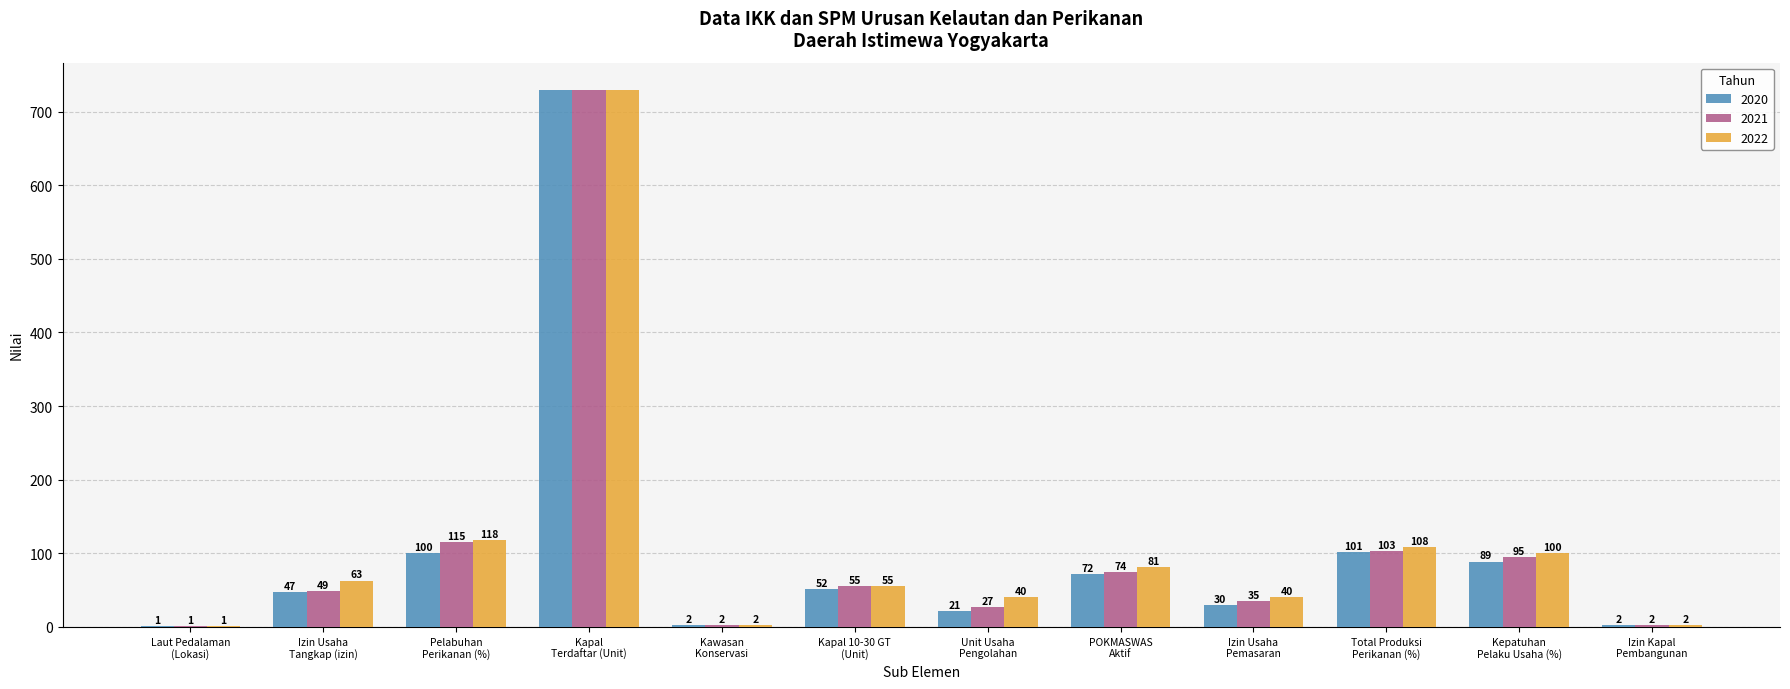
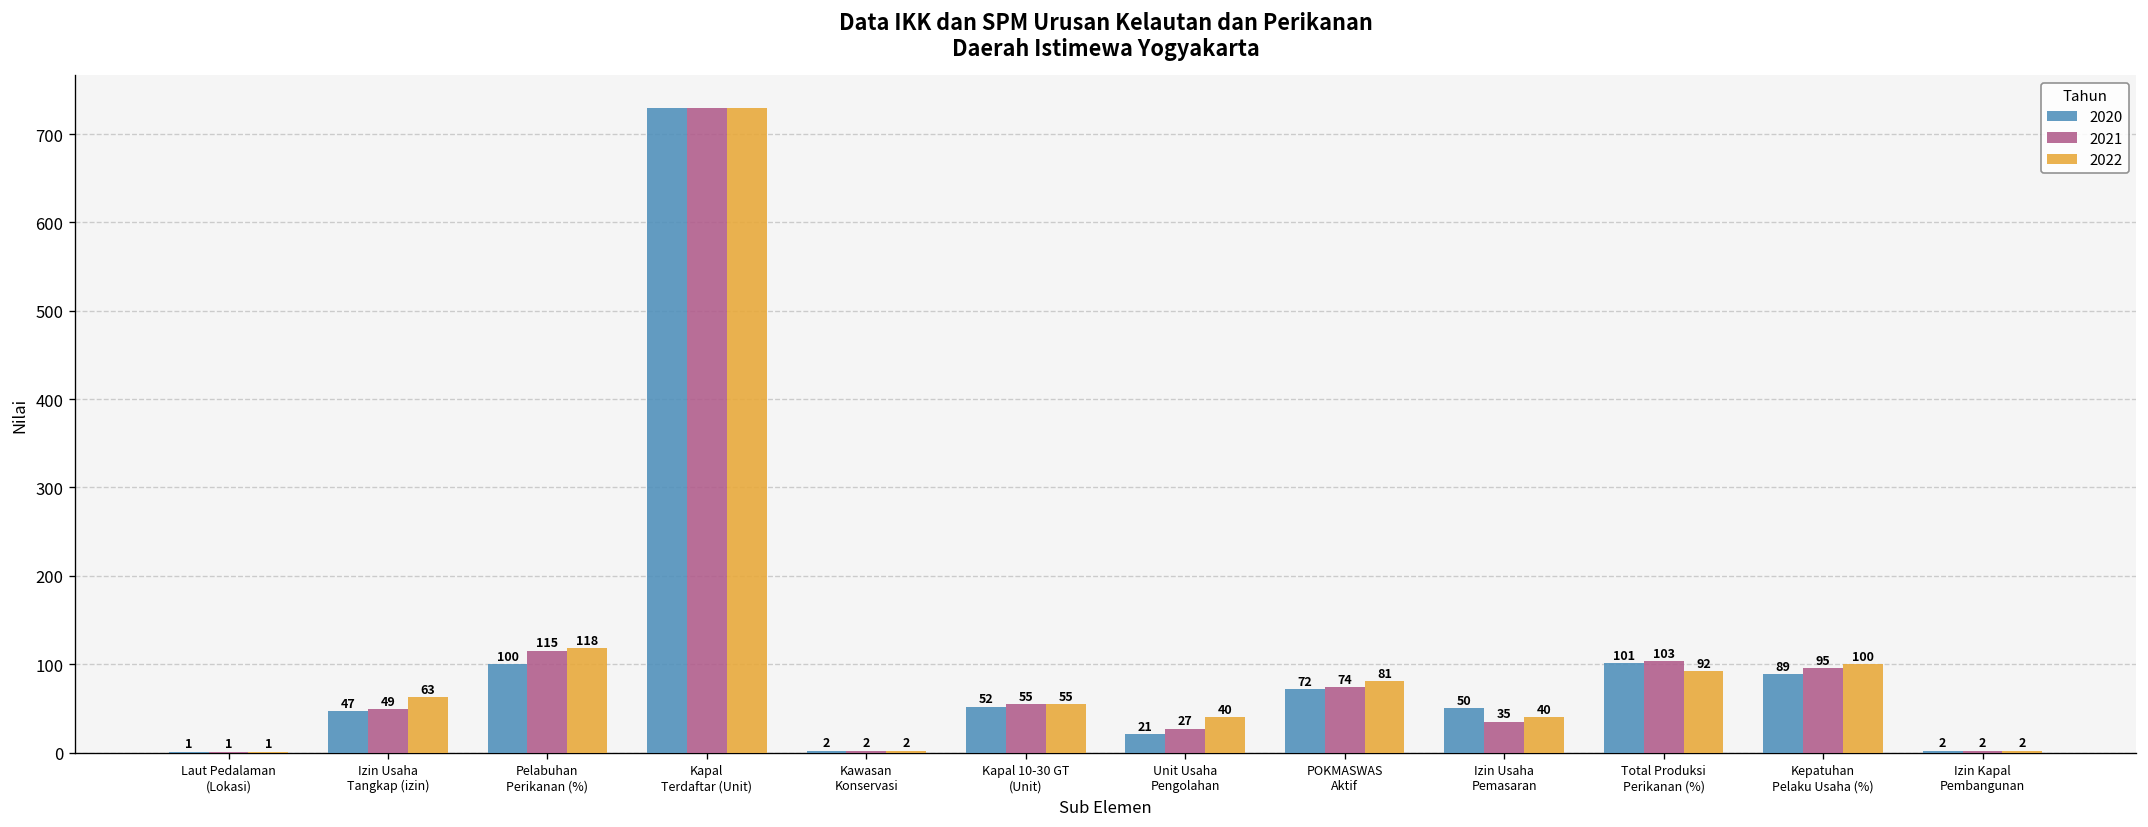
2020, Izin Usaha Pemasaran: 30 -> 50
2022, Total Produksi Perikanan (%): 108 -> 92
